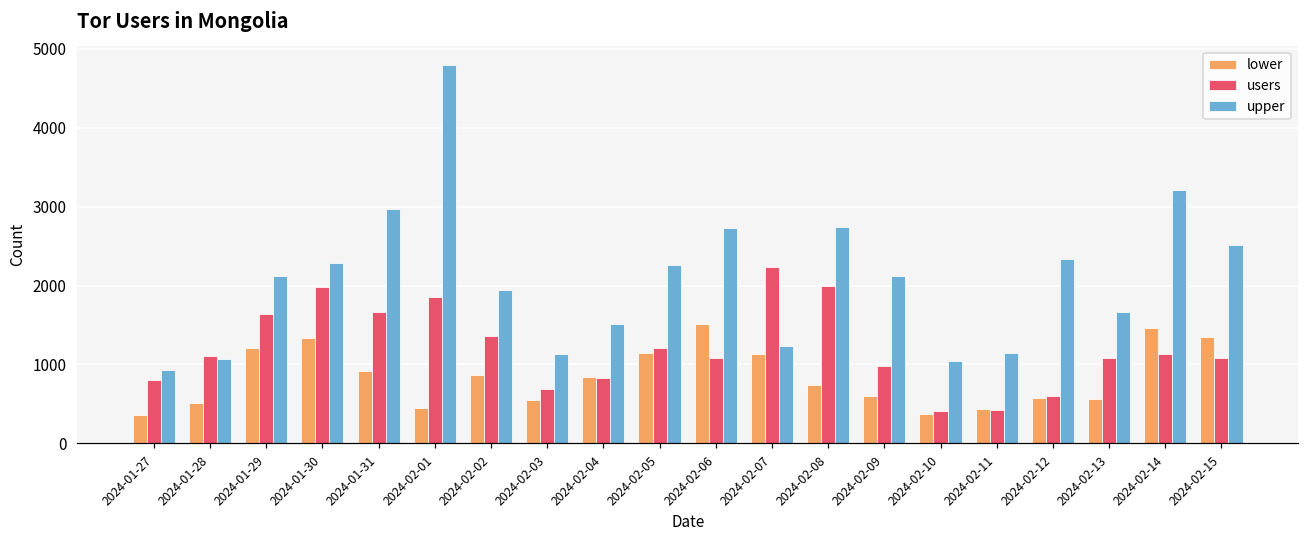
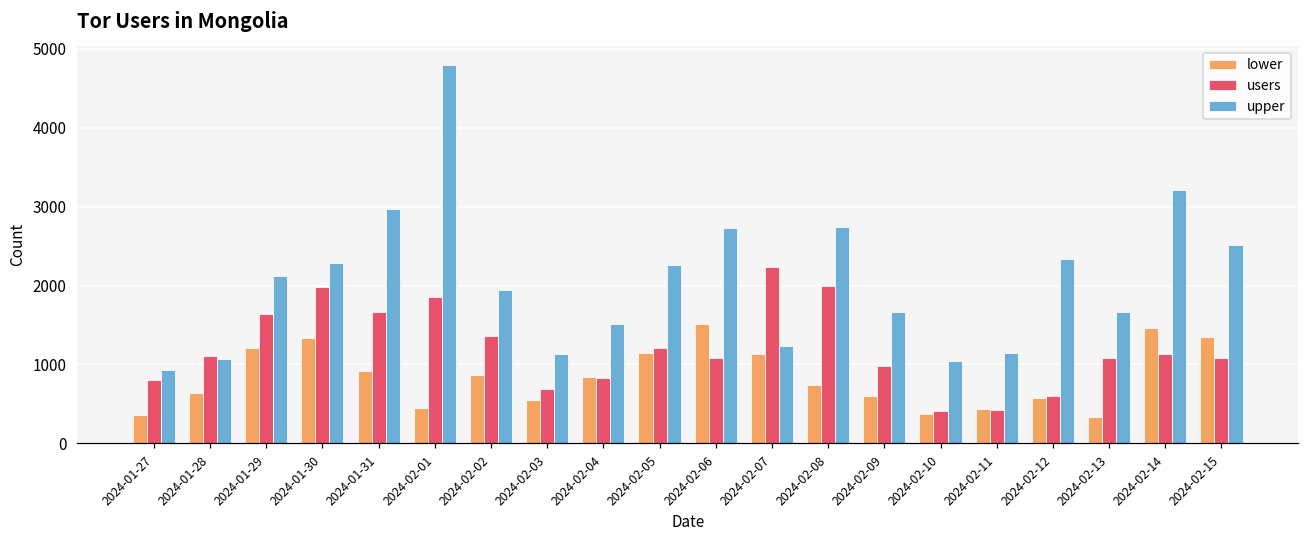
lower, 2024-01-28: 500 -> 600
upper, 2024-02-09: 2100 -> 1700
lower, 2024-02-13: 600 -> 300
